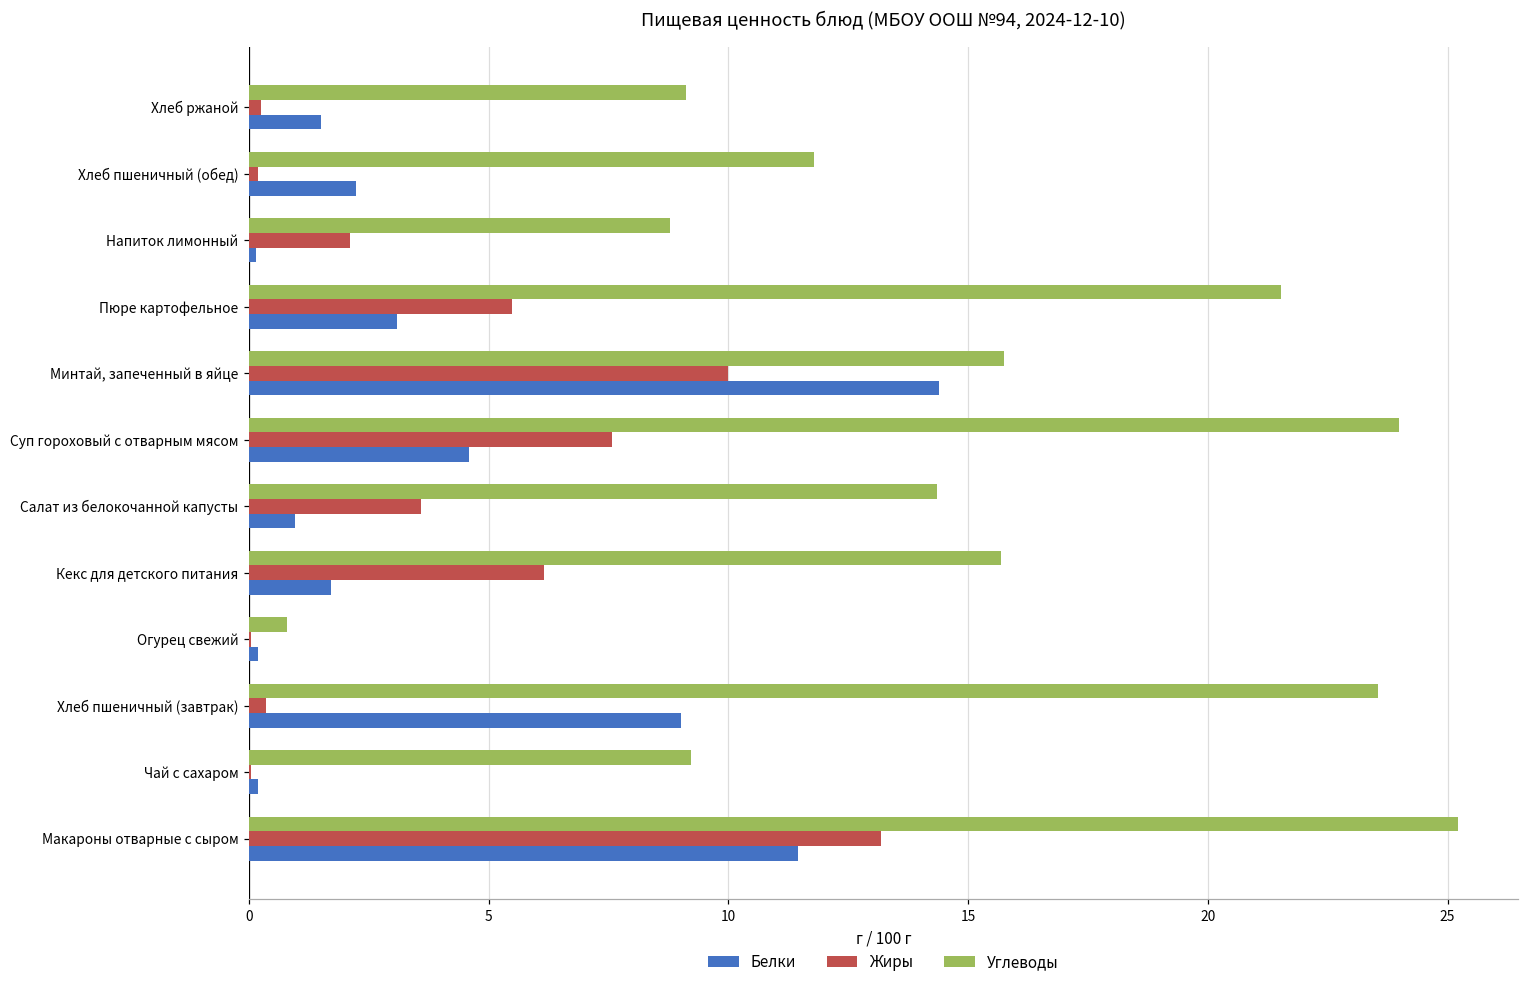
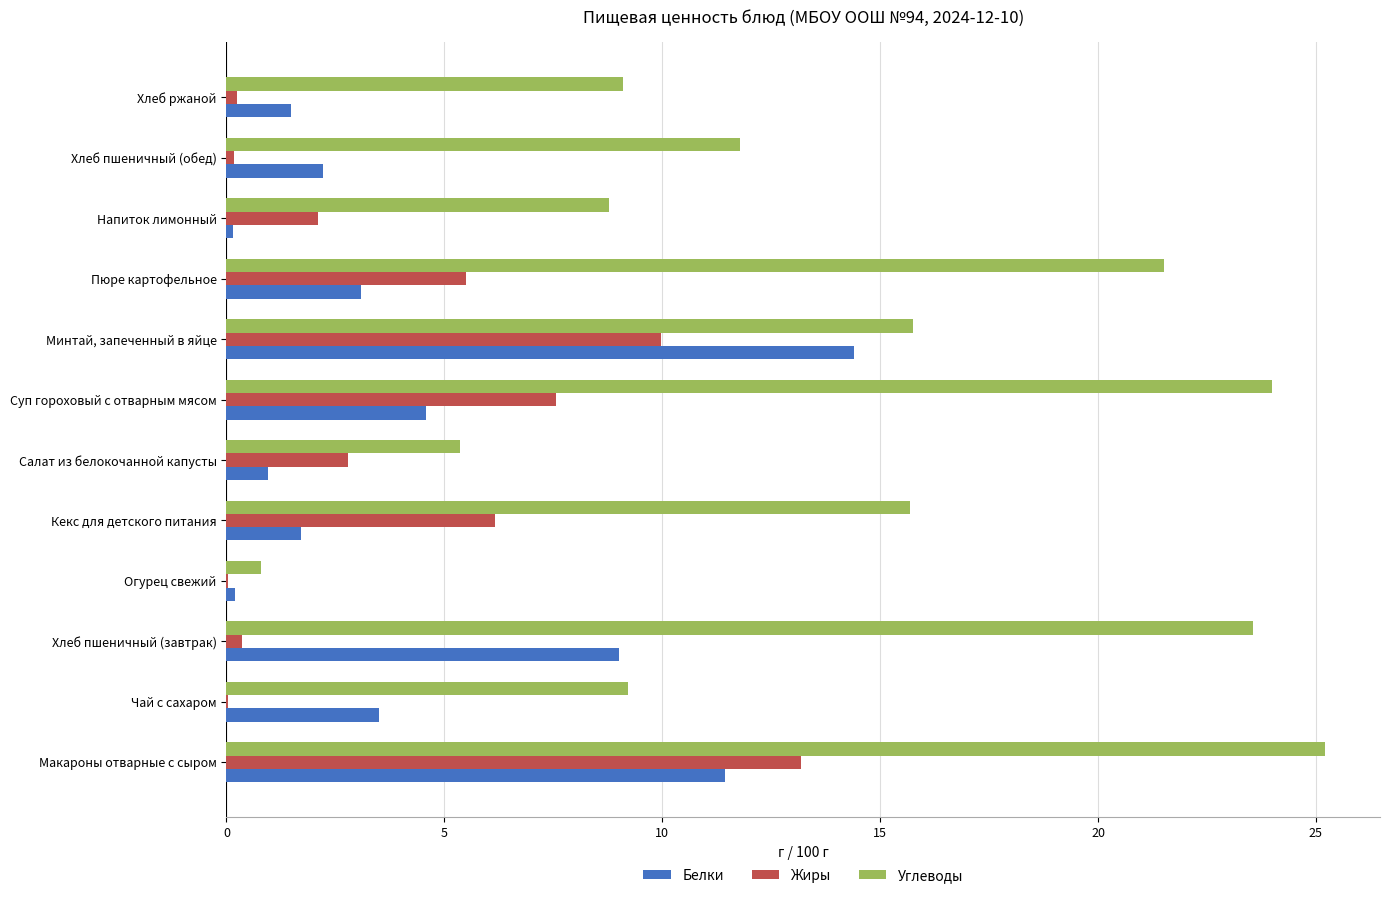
Углеводы, Салат из белокочанной капусты: 14.4 -> 5.4
Жиры, Салат из белокочанной капусты: 3.6 -> 2.8
Белки, Чай с сахаром: 0.2 -> 3.5
